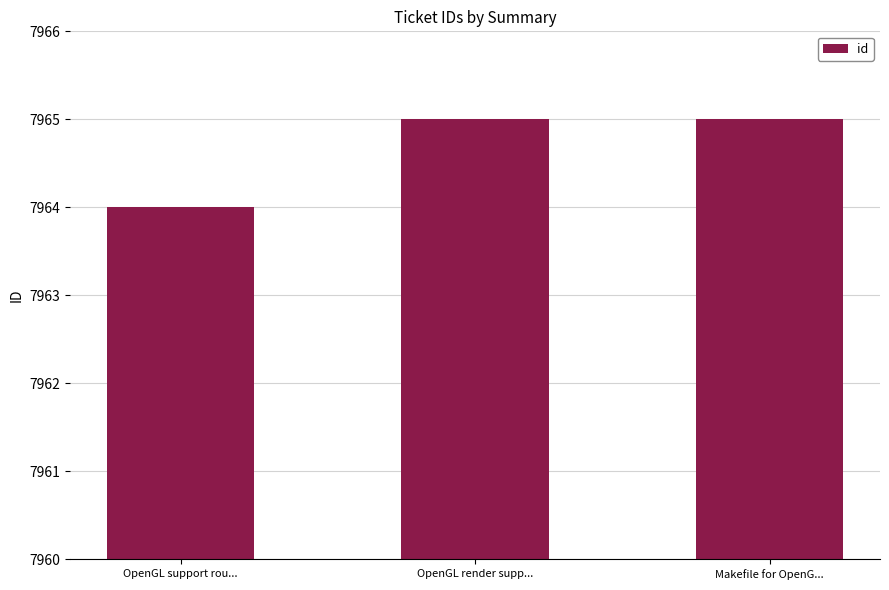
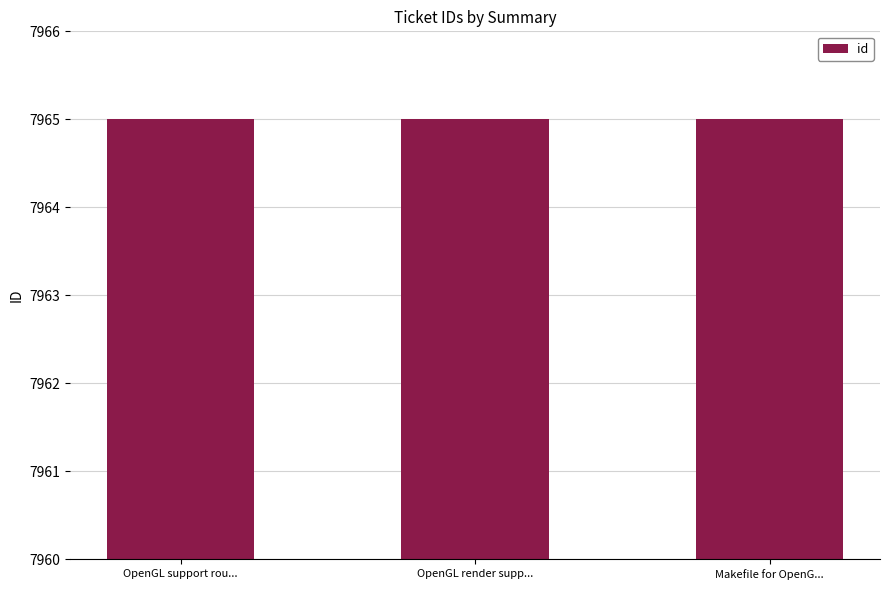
OpenGL support rou...: 7964 -> 7965
